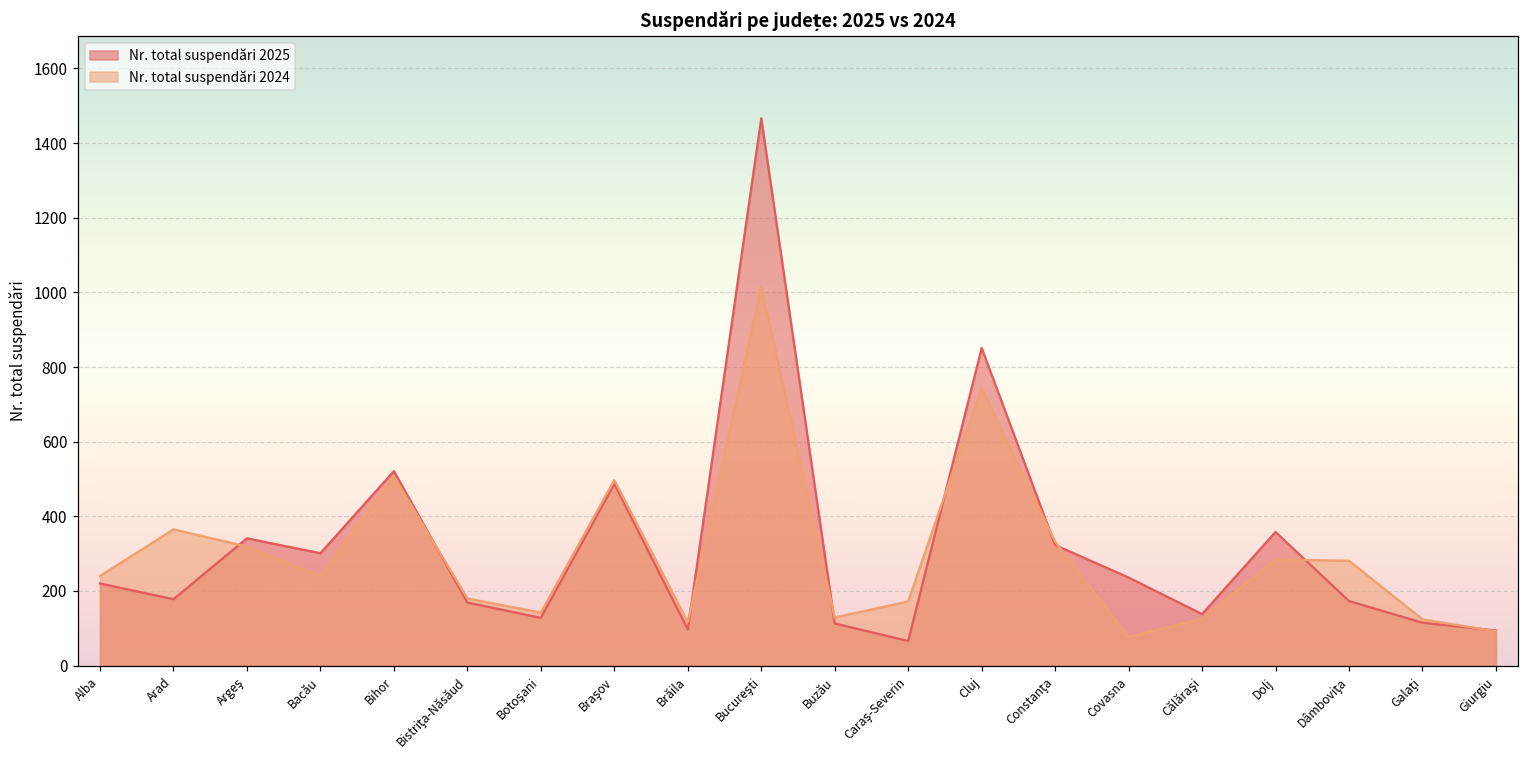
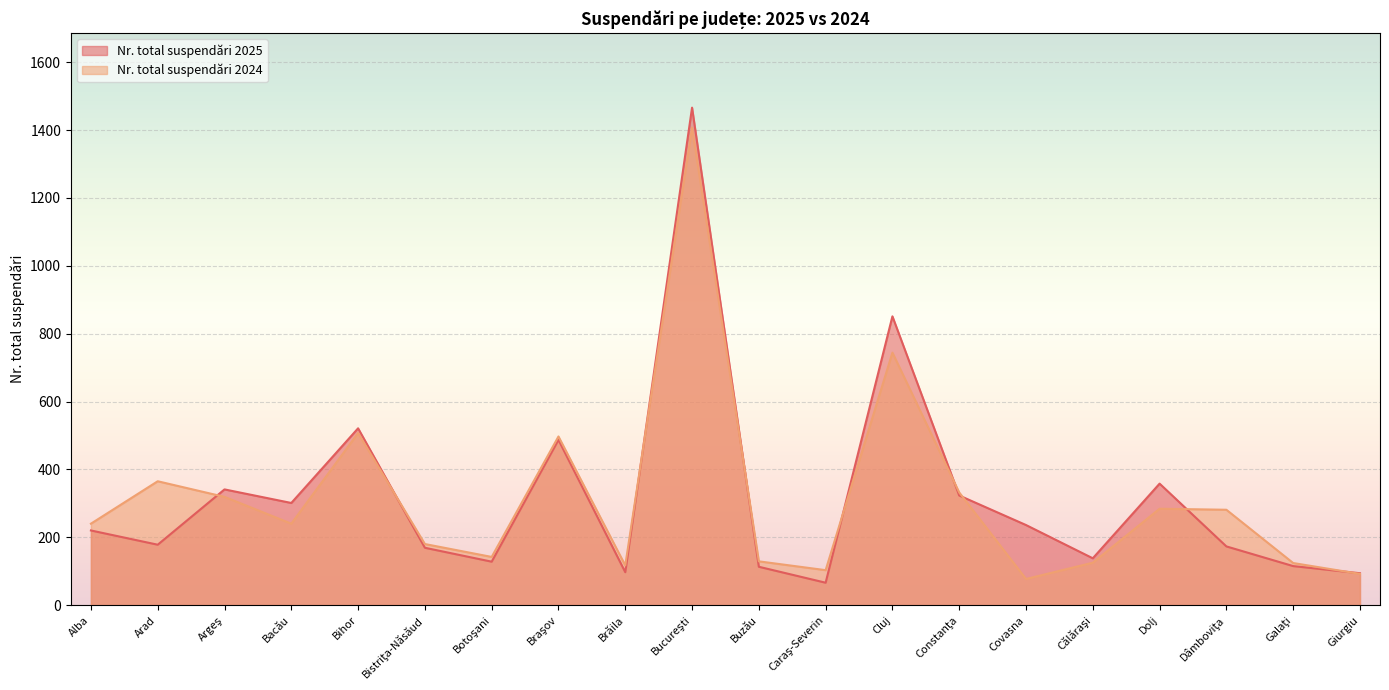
Nr. total suspendări 2024, Bucureşti: 1020 -> 1410
Nr. total suspendări 2024, Caraş-Severin: 170 -> 100
